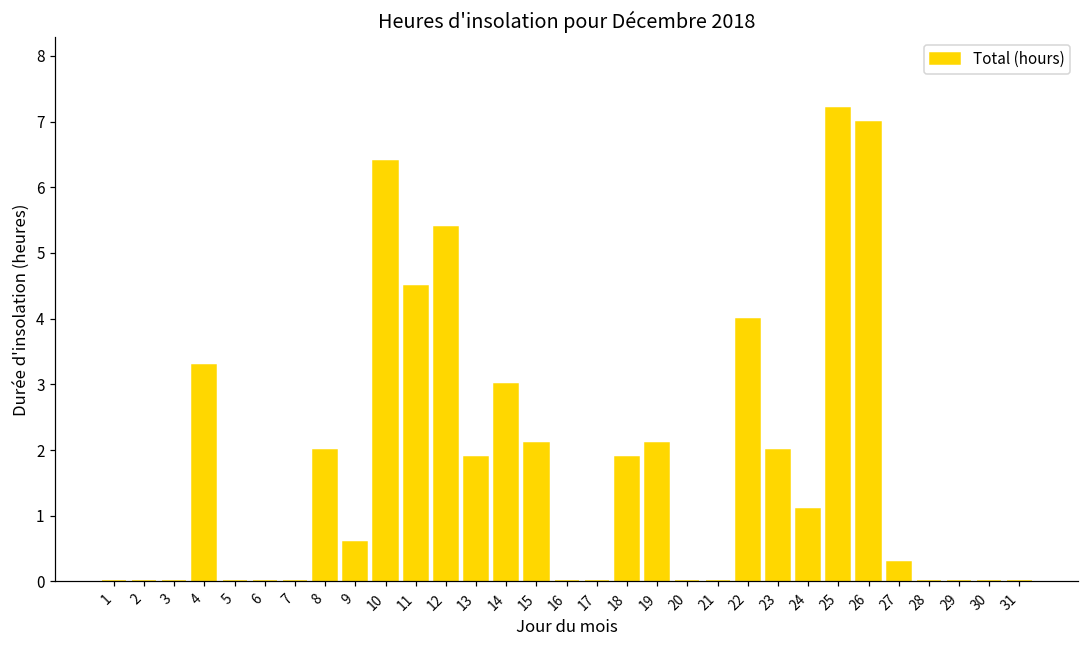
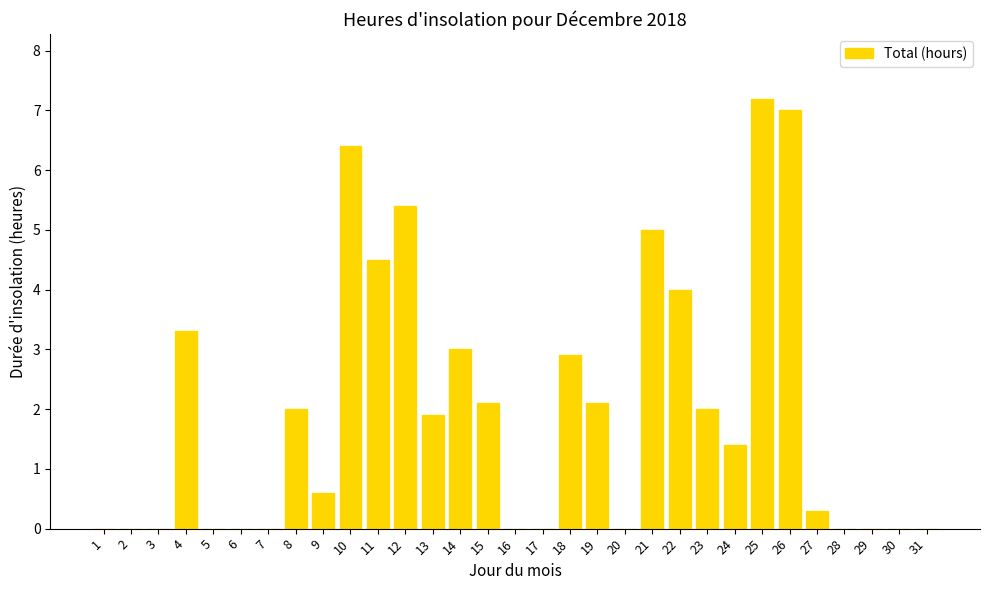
18: 1.9 -> 2.9
21: 0 -> 5
24: 1.1 -> 1.4
